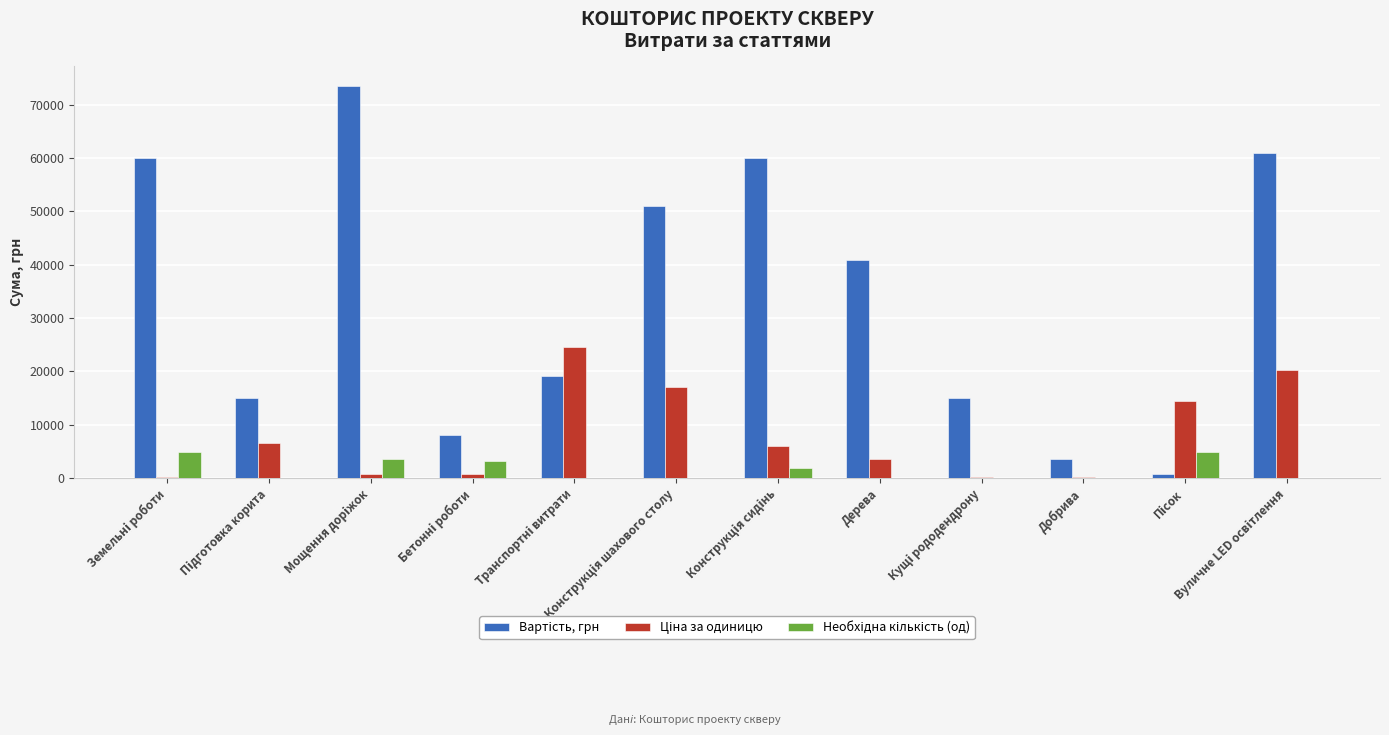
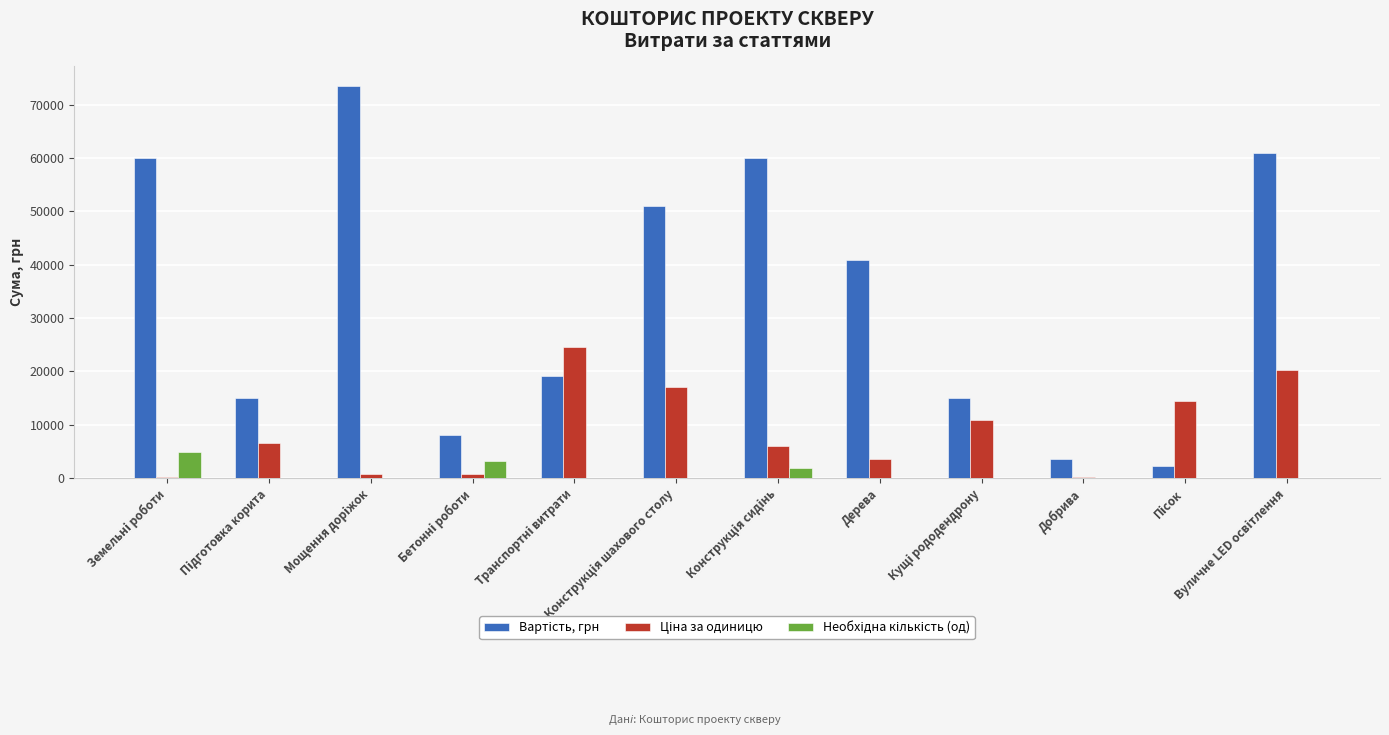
Необхідна кількість (од), Мощення доріжок: 4000 -> 0
Ціна за одиницю, Кущі рододендрону: 0 -> 11000
Вартість, грн, Пісок: 1000 -> 2000
Необхідна кількість (од), Пісок: 5000 -> 0
